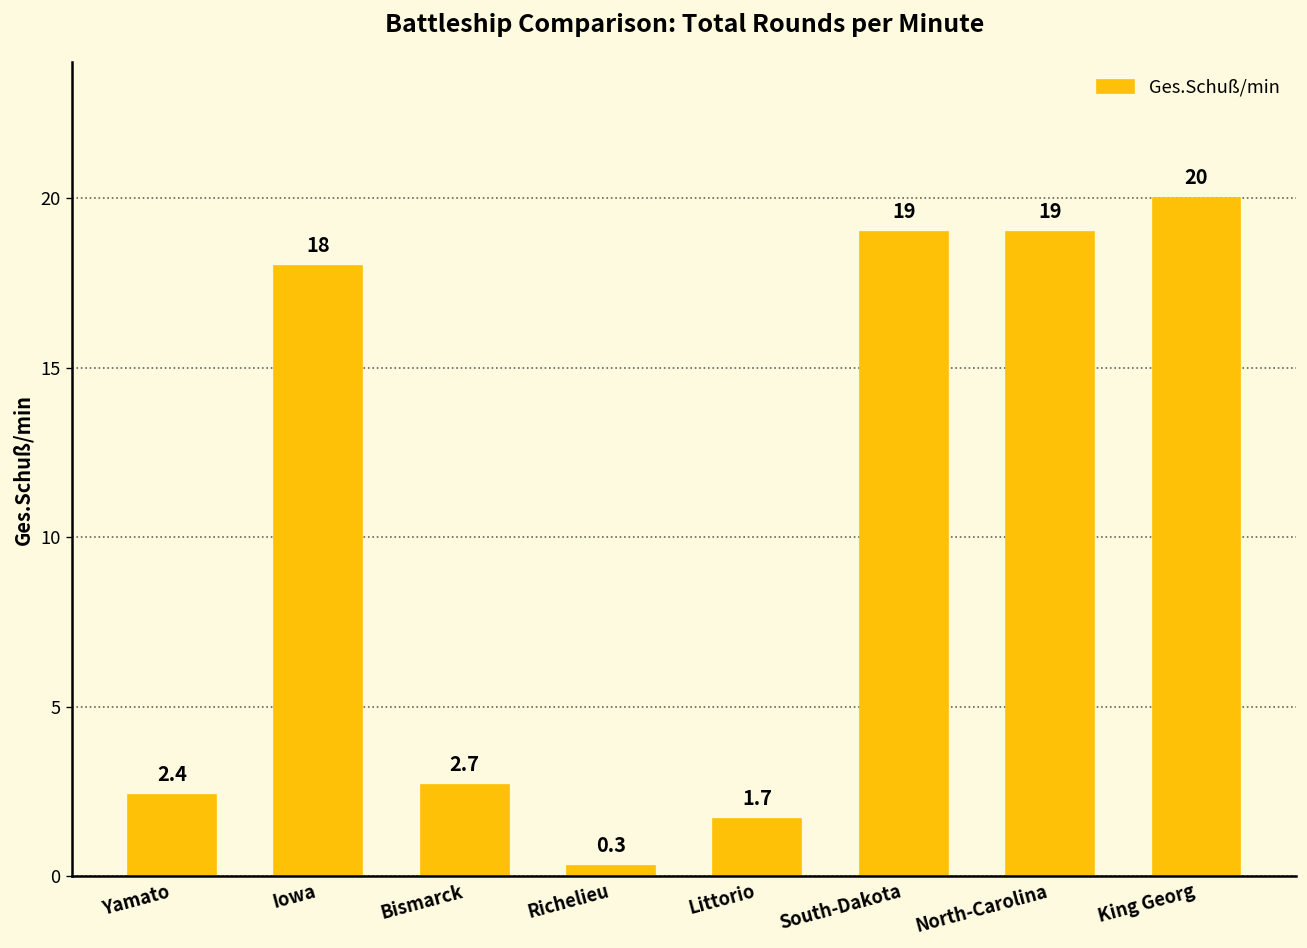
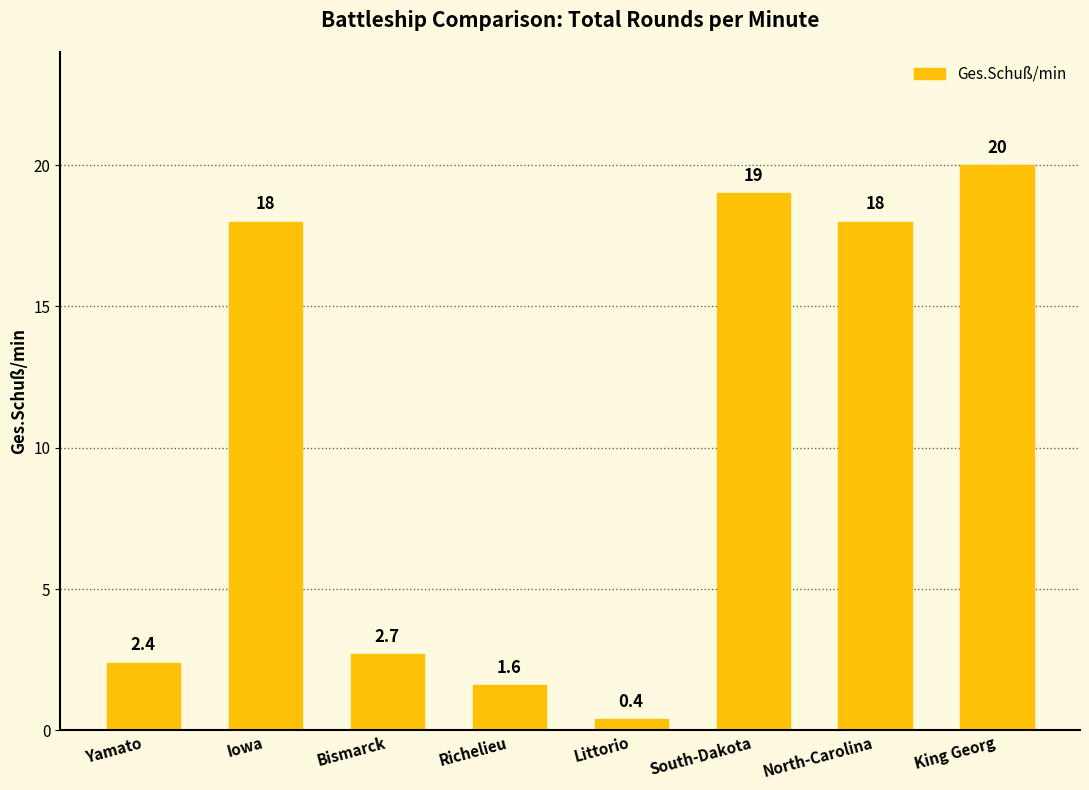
Richelieu: 0.3 -> 1.6
Littorio: 1.7 -> 0.4
North-Carolina: 19 -> 18
